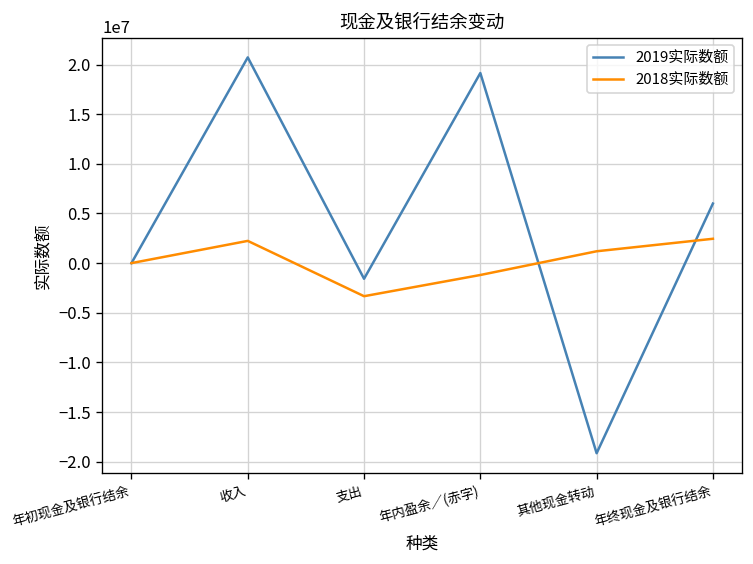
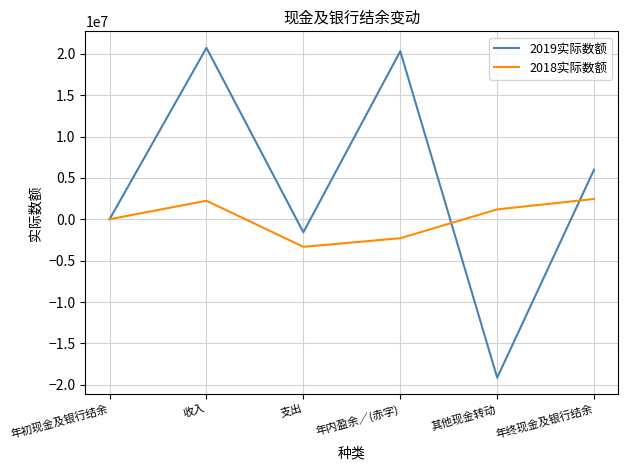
2019实际数额, 年内盈余／(赤字): 19000000 -> 20000000
2018实际数额, 年内盈余／(赤字): -1000000 -> -2000000
